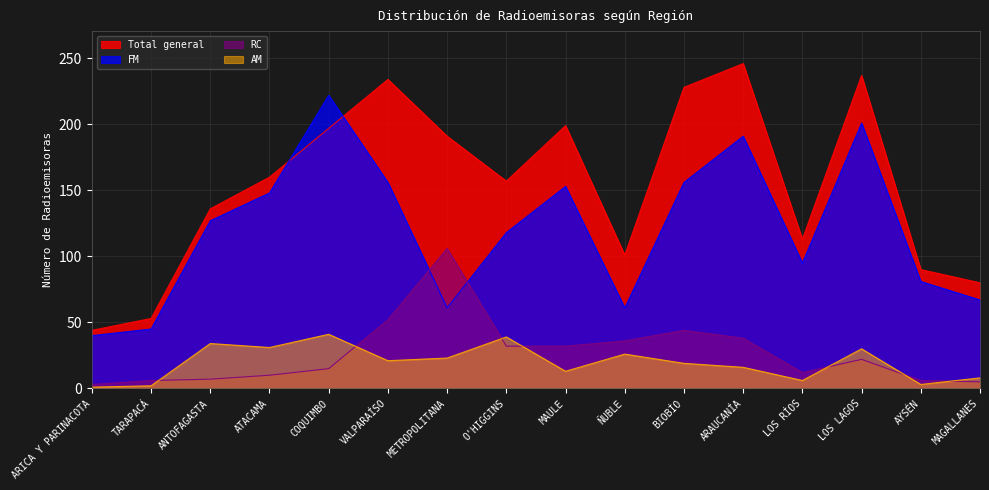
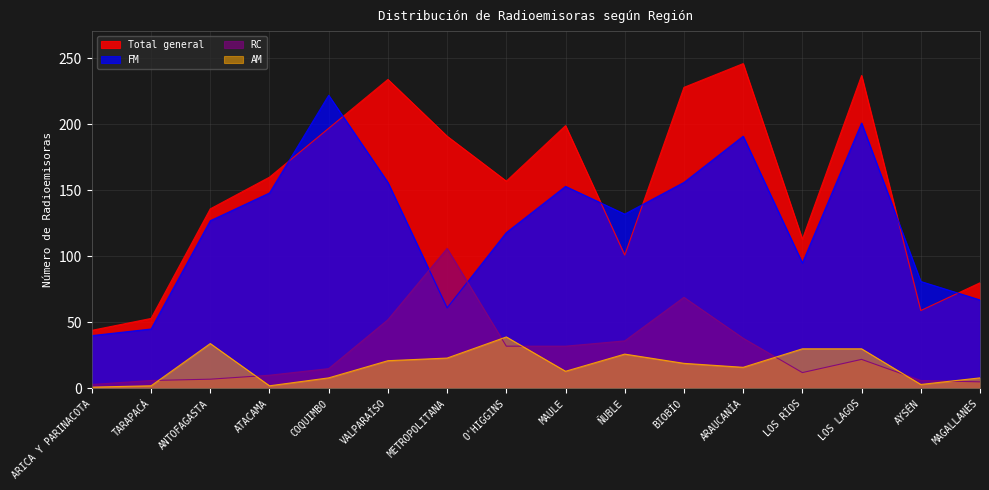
AM, ATACAMA: 31 -> 2
AM, COQUIMBO: 41 -> 8
FM, ÑUBLE: 61 -> 132
RC, BIOBÍO: 44 -> 69
AM, LOS RÍOS: 6 -> 30
Total general, AYSÉN: 90 -> 59
